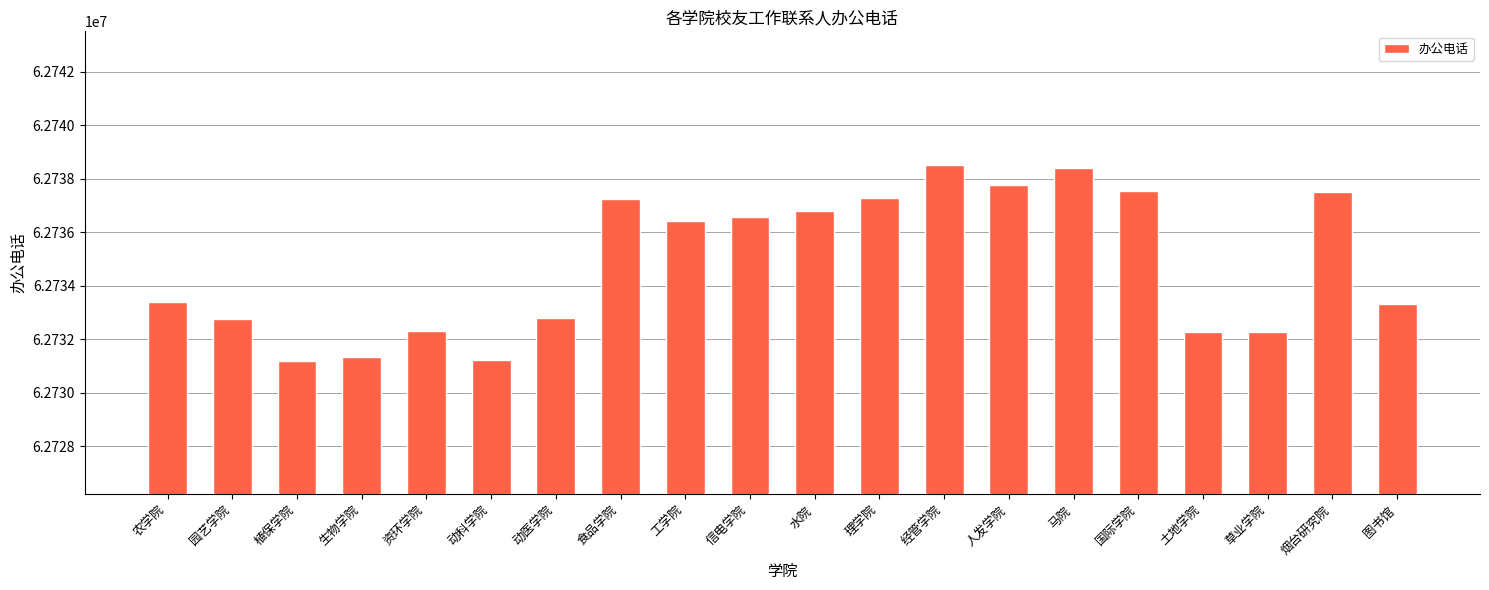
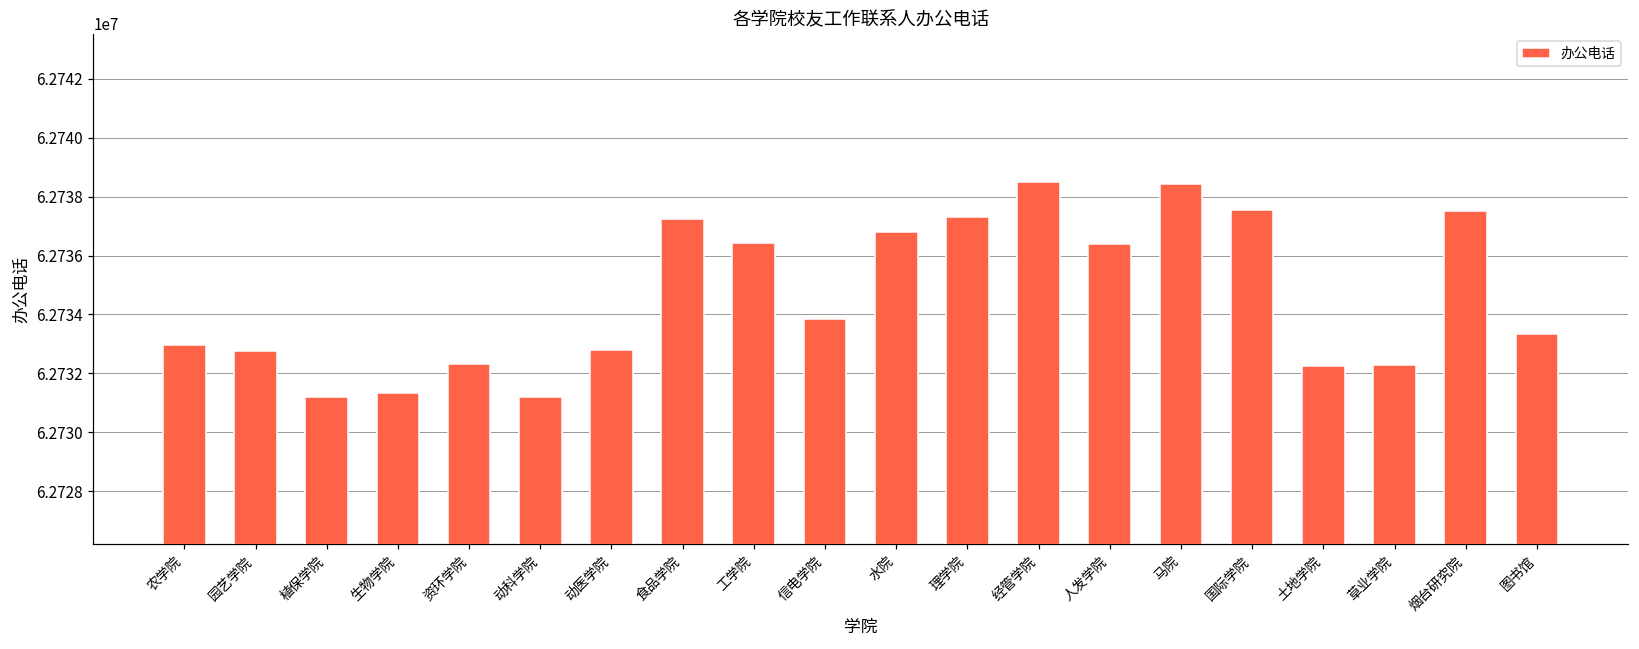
农学院: 62733400 -> 62733000
信电学院: 62736600 -> 62733900
人发学院: 62737800 -> 62736400
